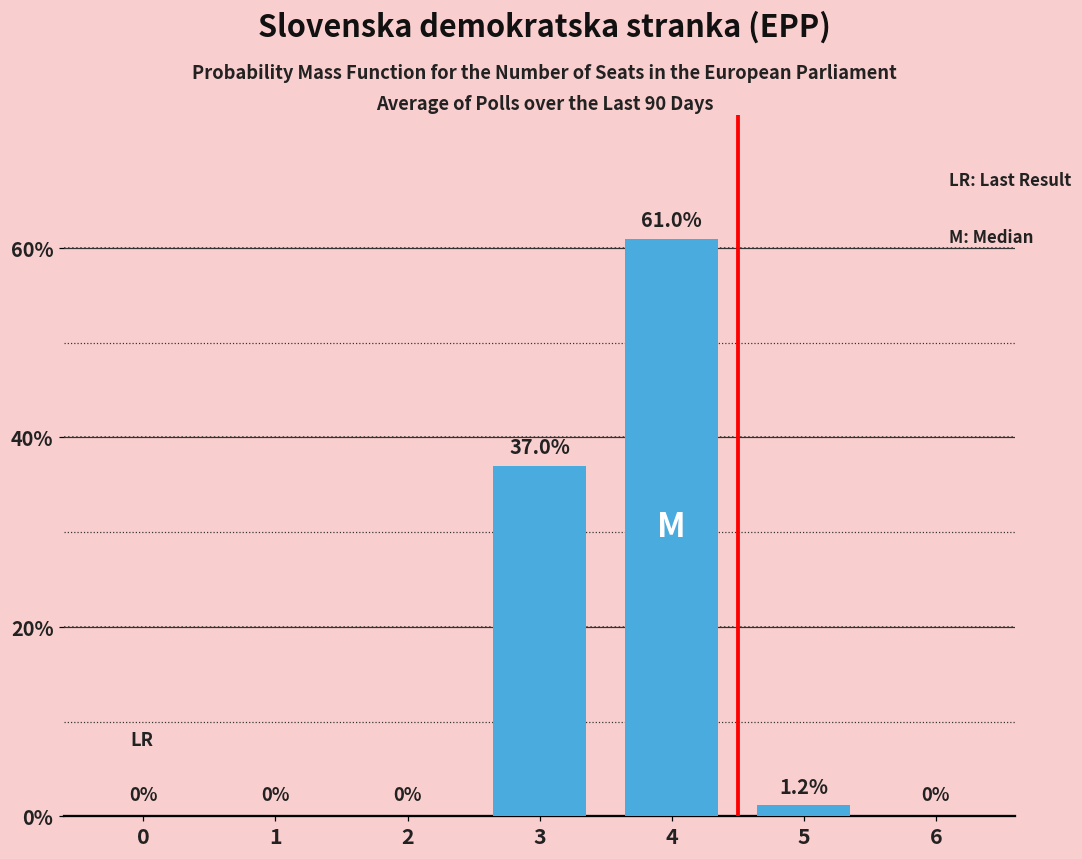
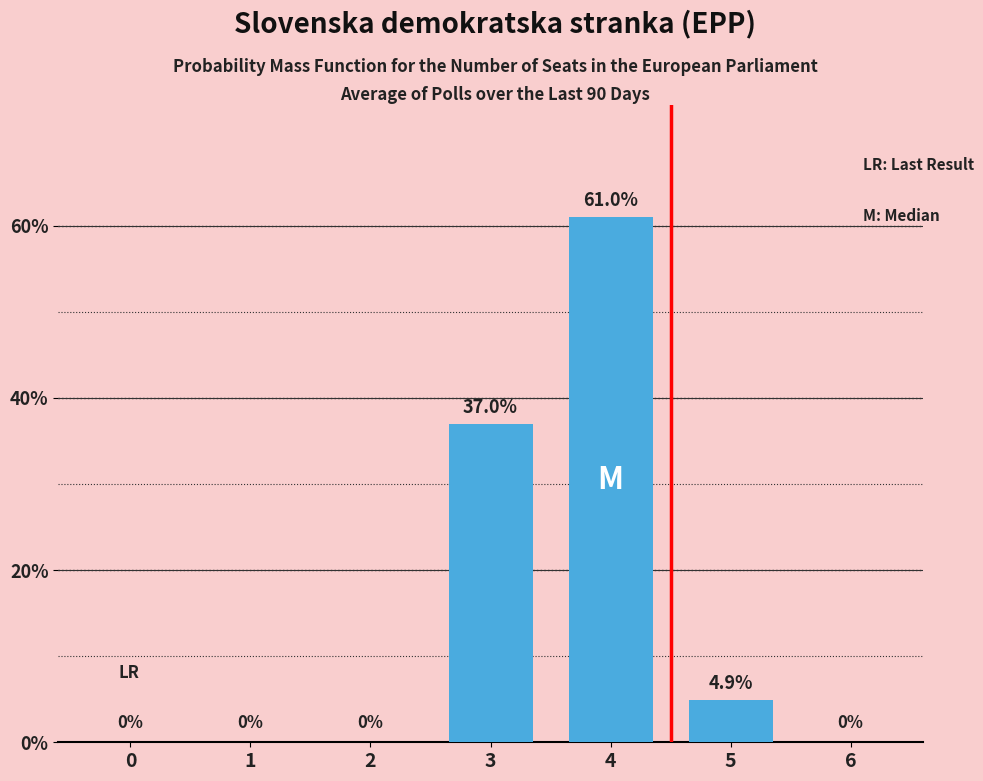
5: 1.2% -> 4.9%
